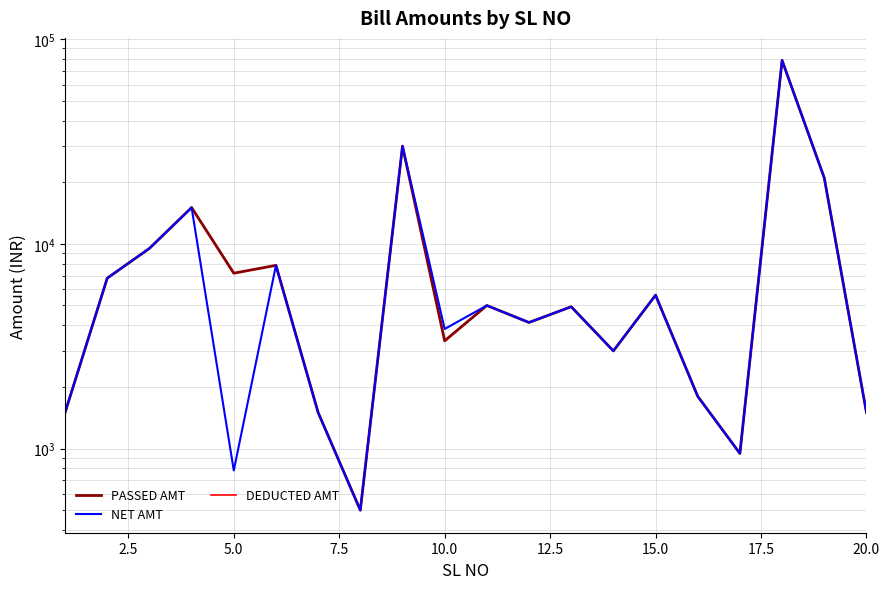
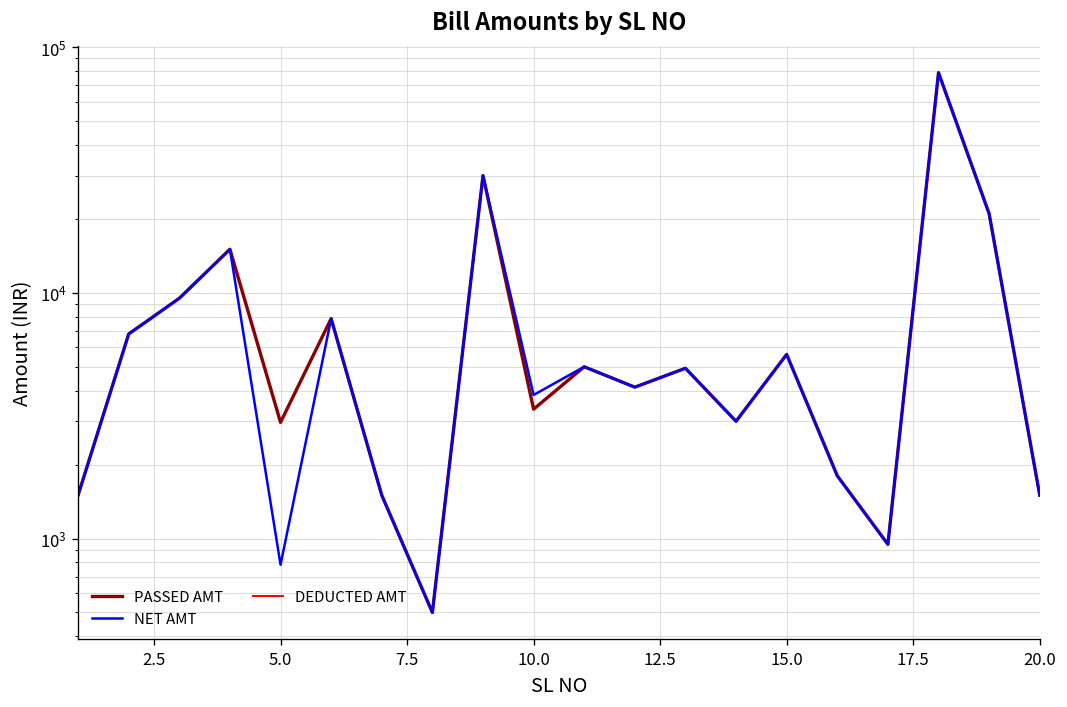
PASSED AMT, 5.0: 7200 -> 3000
